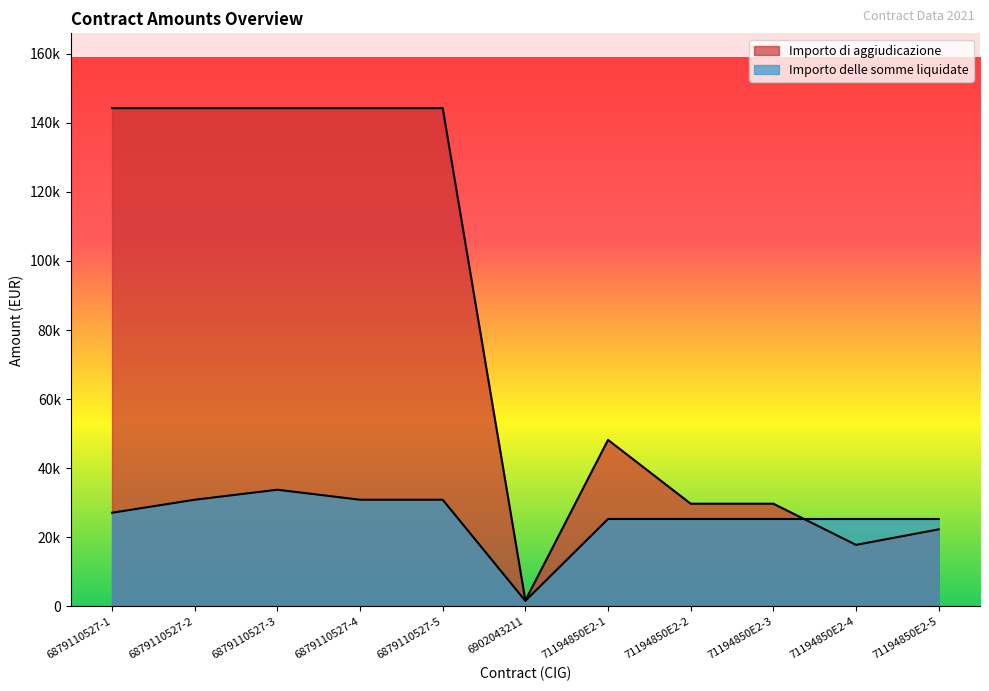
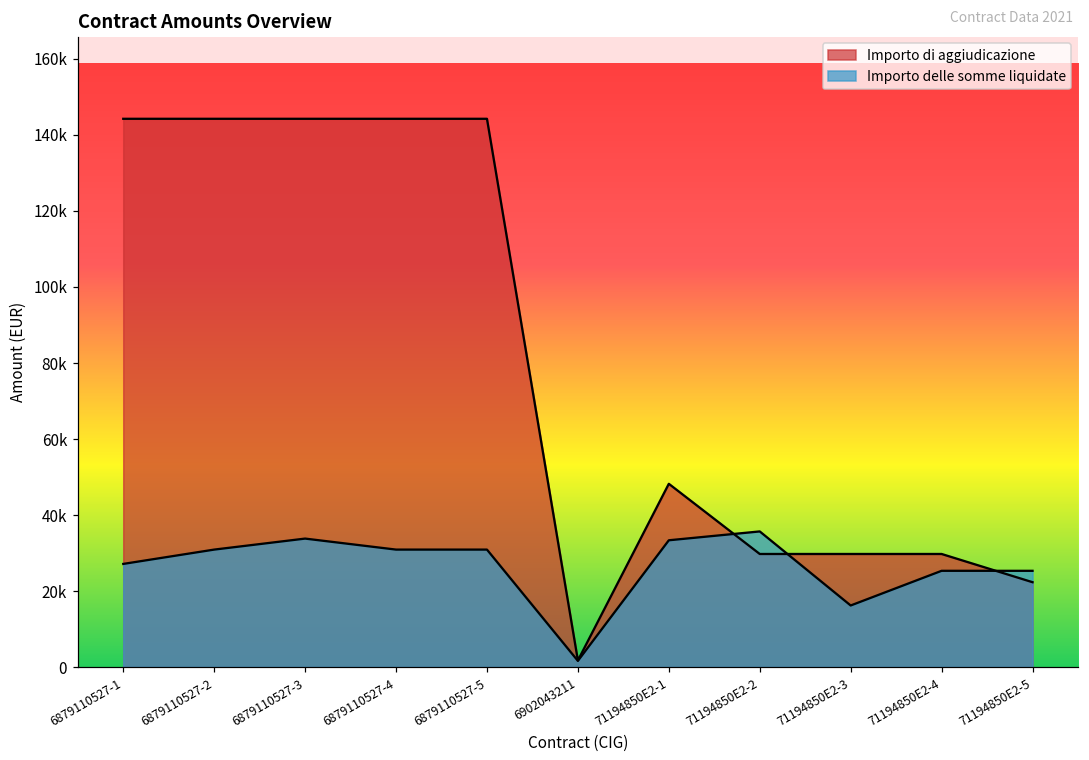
Importo delle somme liquidate, 71194850E2-1: 25000 -> 33000
Importo delle somme liquidate, 71194850E2-2: 25000 -> 36000
Importo delle somme liquidate, 71194850E2-3: 25000 -> 16000
Importo di aggiudicazione, 71194850E2-4: 18000 -> 30000
